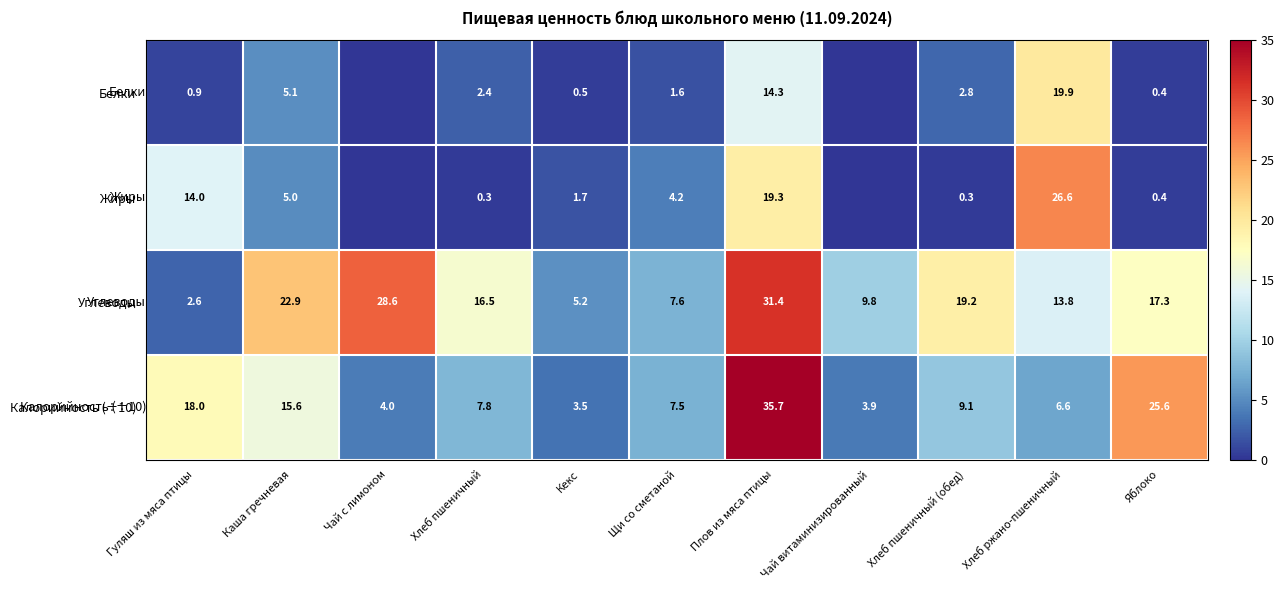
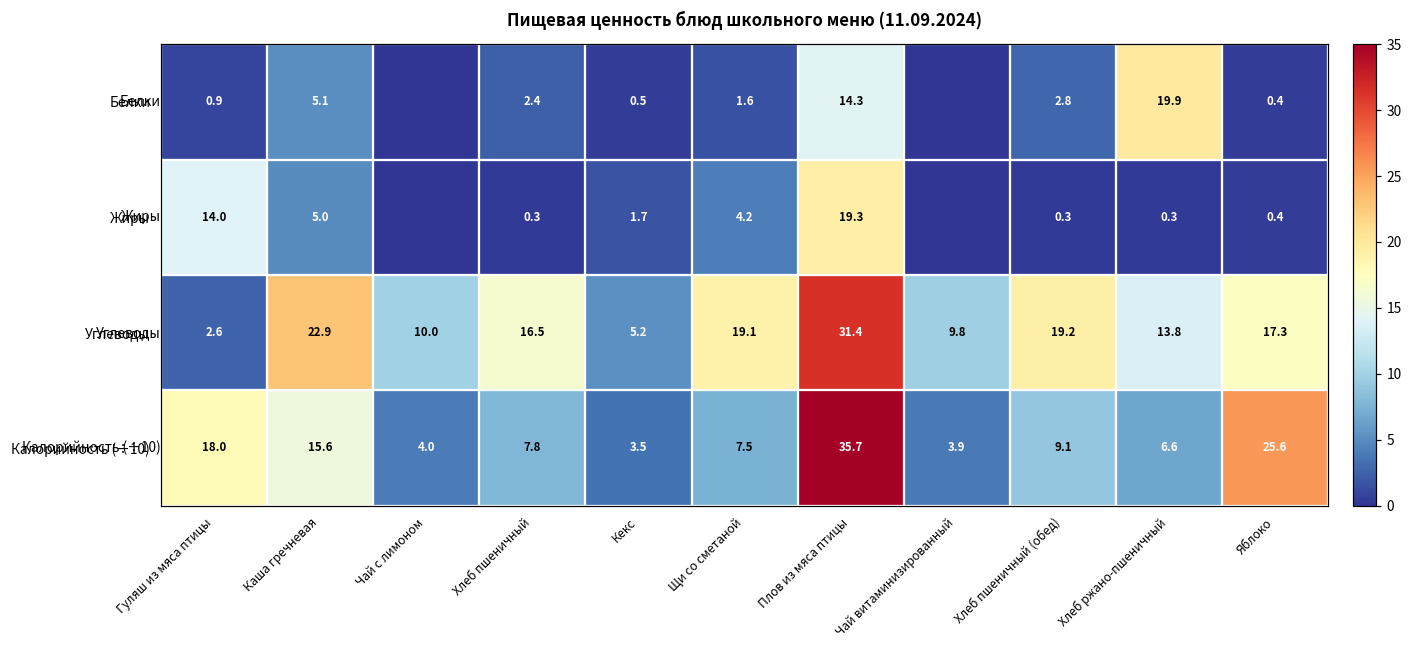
Жиры, Хлеб ржано-пшеничный: 26.6 -> 0.3
Углеводы, Чай с лимоном: 28.6 -> 10.0
Углеводы, Щи со сметаной: 7.6 -> 19.1
